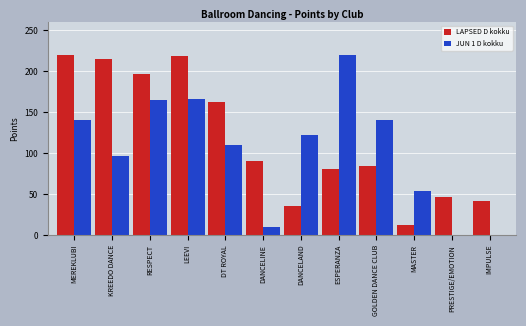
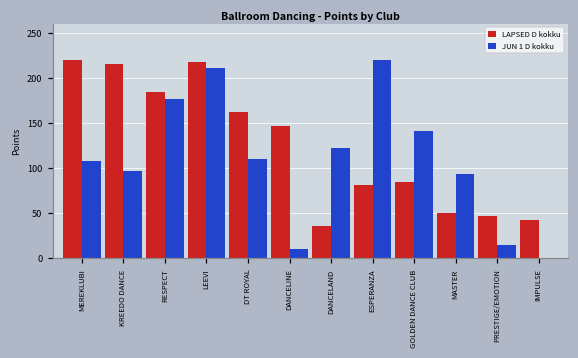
JUN 1 D kokku, MEREKLUBI: 140 -> 110
LAPSED D kokku, RESPECT: 200 -> 180
JUN 1 D kokku, RESPECT: 170 -> 180
JUN 1 D kokku, LEEVI: 170 -> 210
LAPSED D kokku, DANCELINE: 90 -> 150
LAPSED D kokku, MASTER: 10 -> 50
JUN 1 D kokku, MASTER: 50 -> 90
JUN 1 D kokku, PRESTIGE/EMOTION: 0 -> 10
